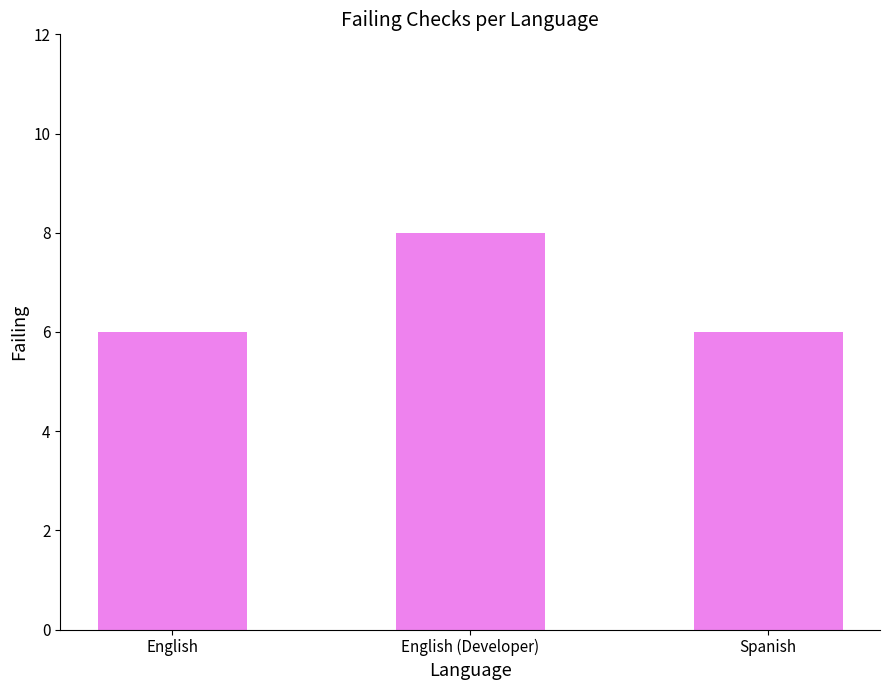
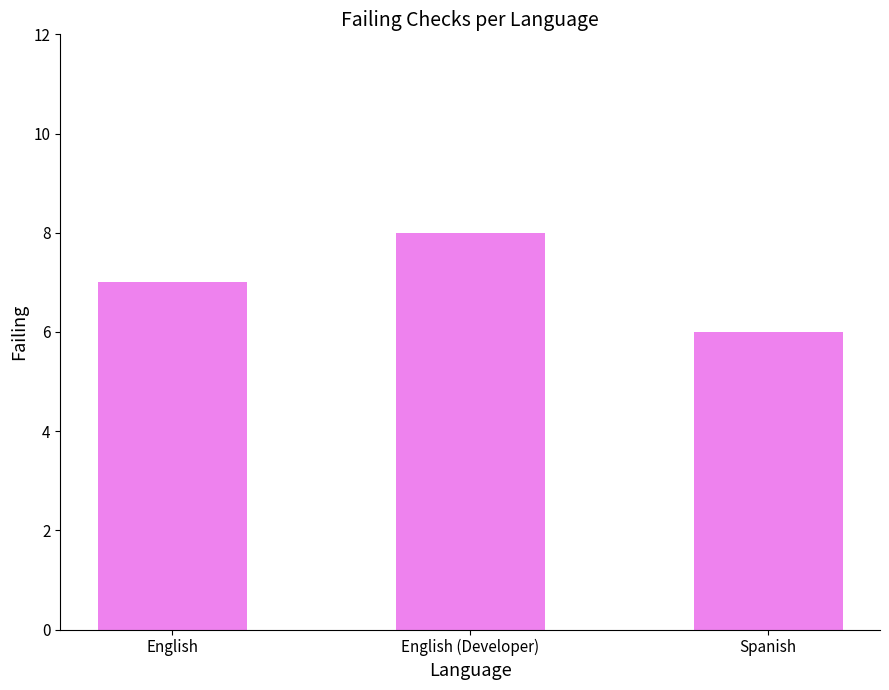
English: 6 -> 7
